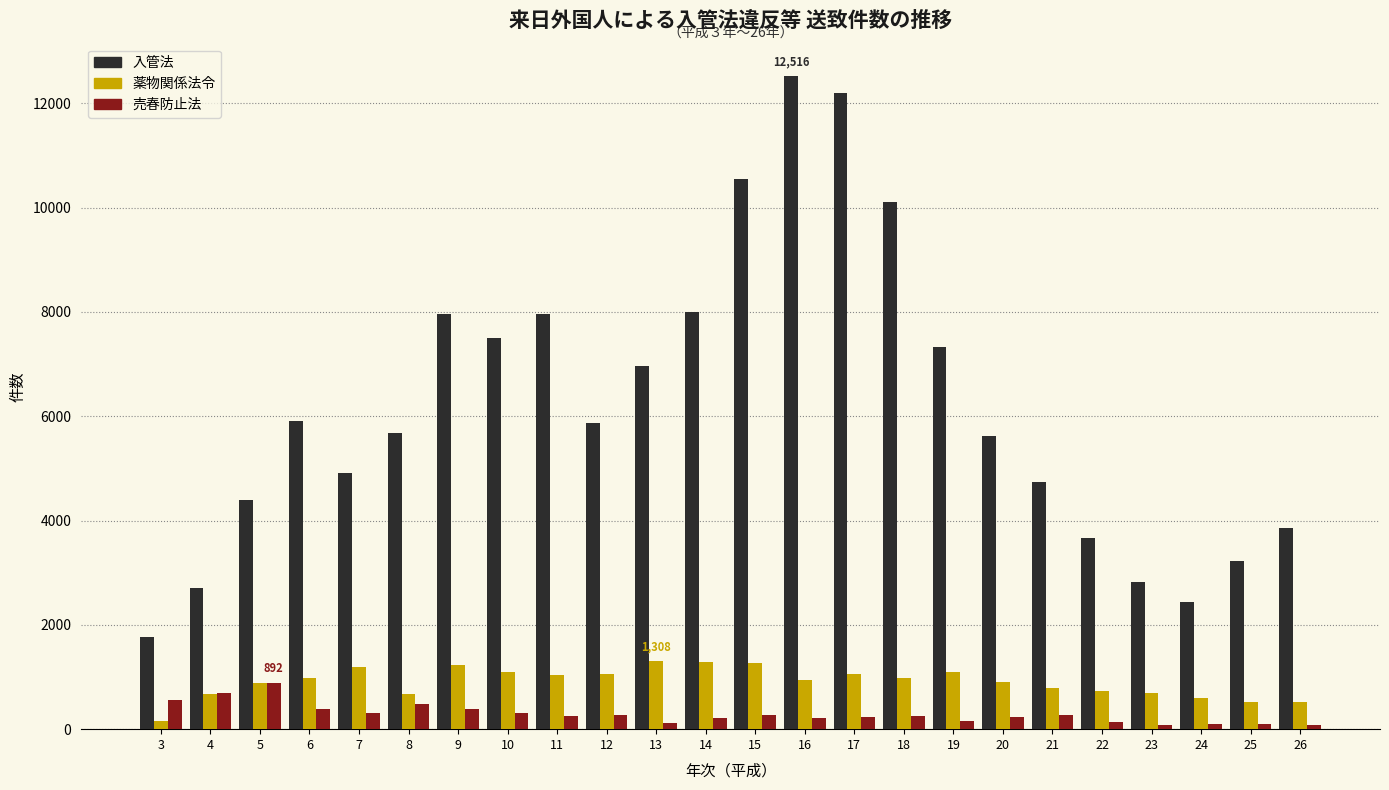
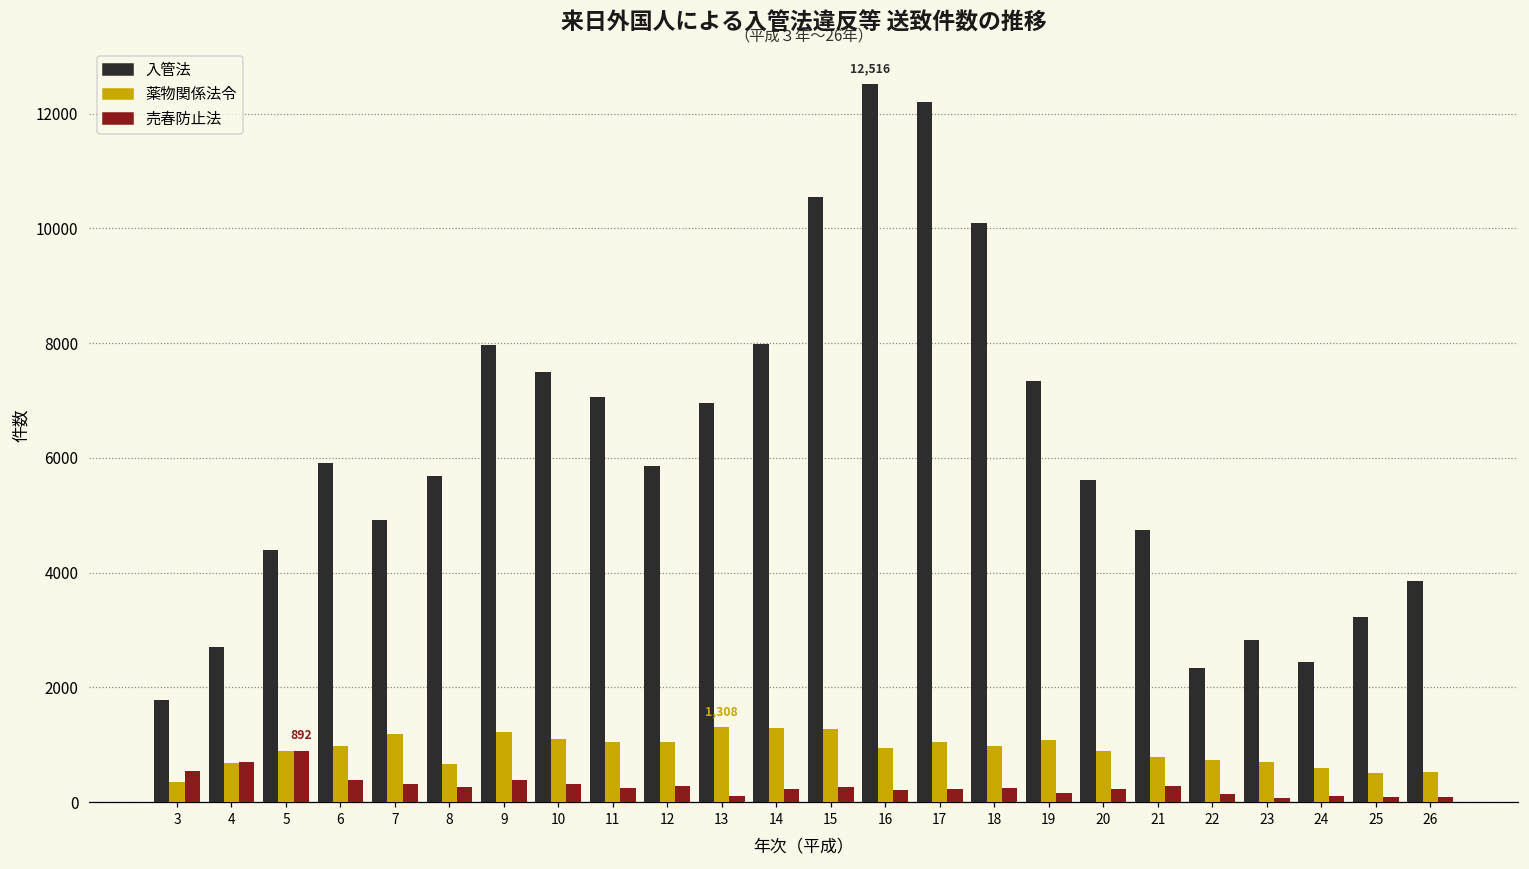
薬物関係法令, 3: 200 -> 400
売春防止法, 8: 500 -> 300
入管法, 11: 8000 -> 7100
入管法, 22: 3700 -> 2300
